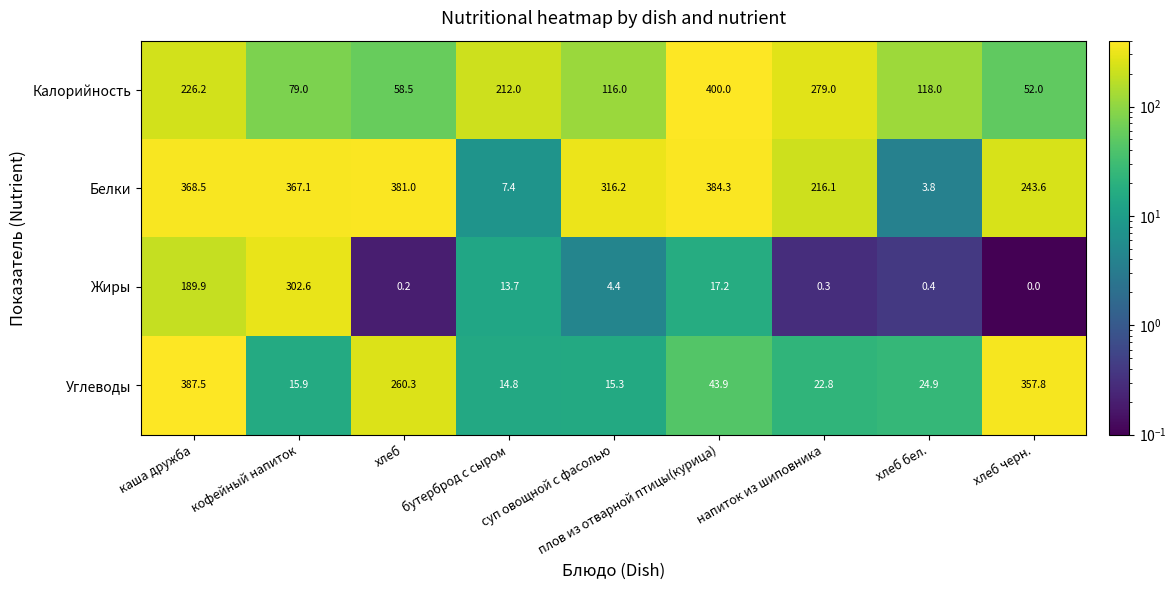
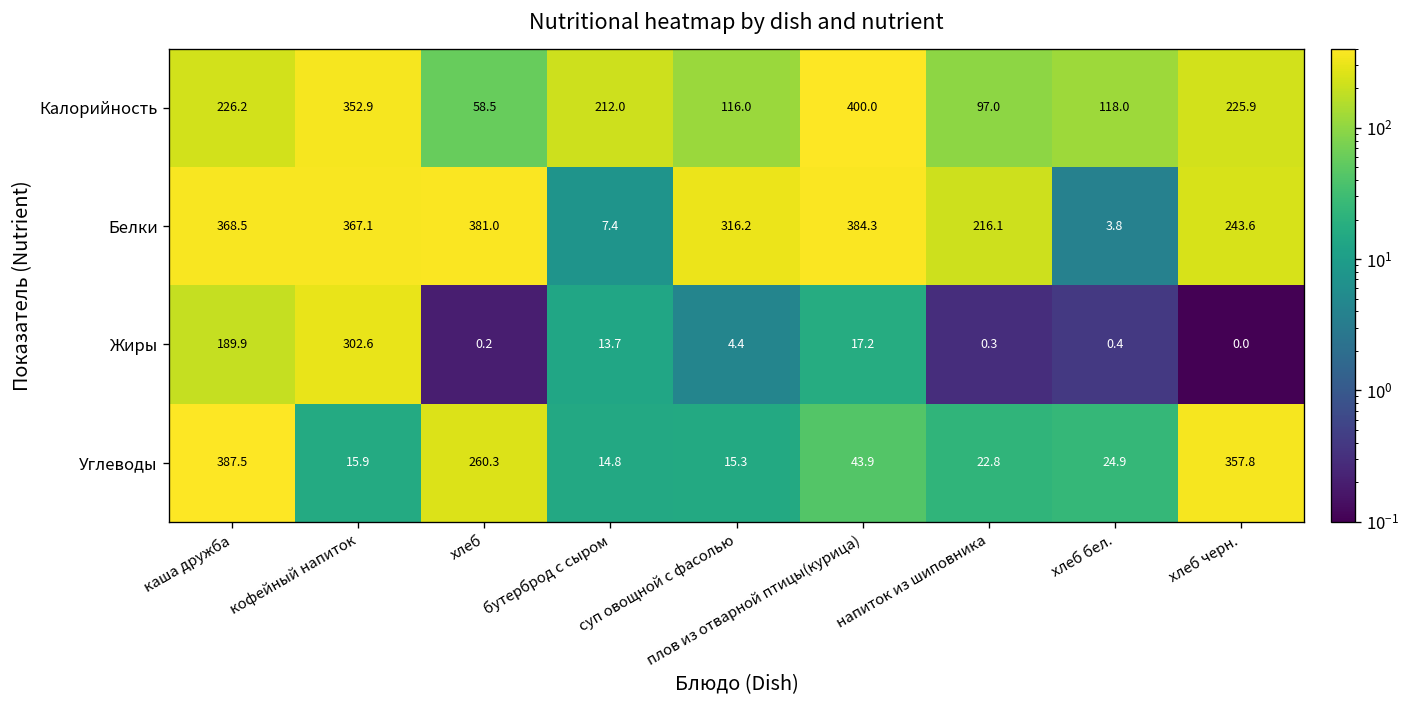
Калорийность, кофейный напиток: 79.0 -> 352.9
Калорийность, напиток из шиповника: 279.0 -> 97.0
Калорийность, хлеб черн.: 52.0 -> 225.9
